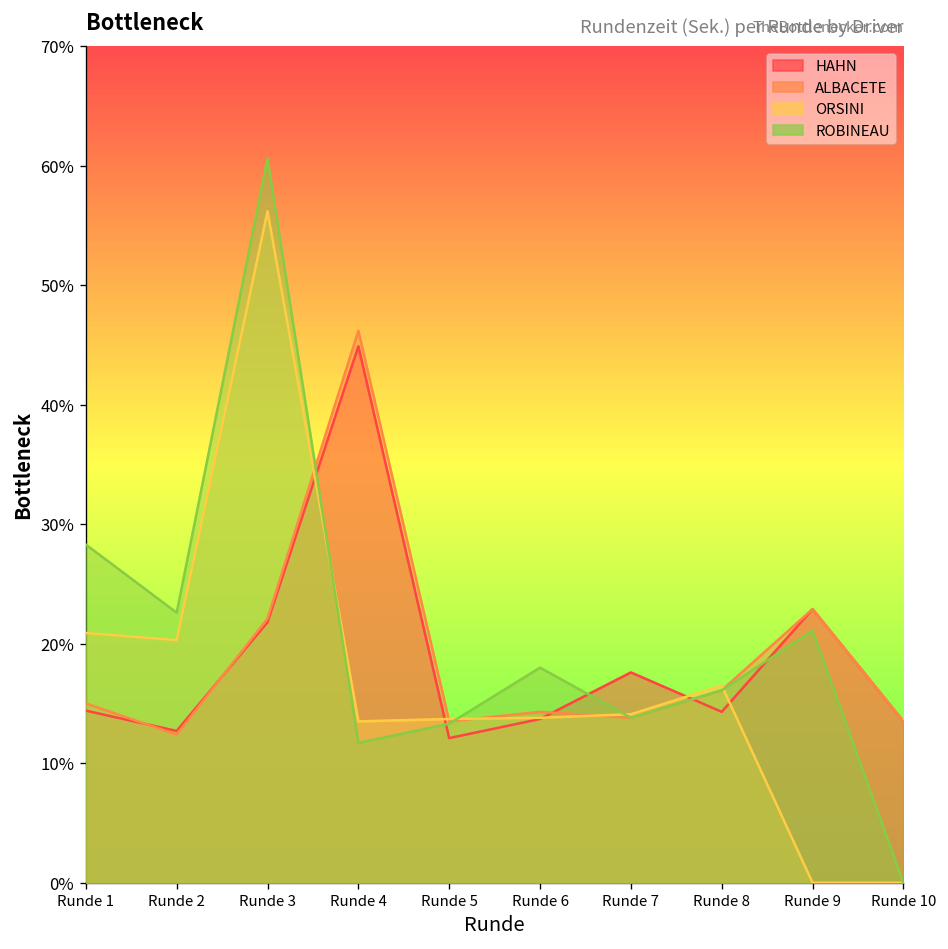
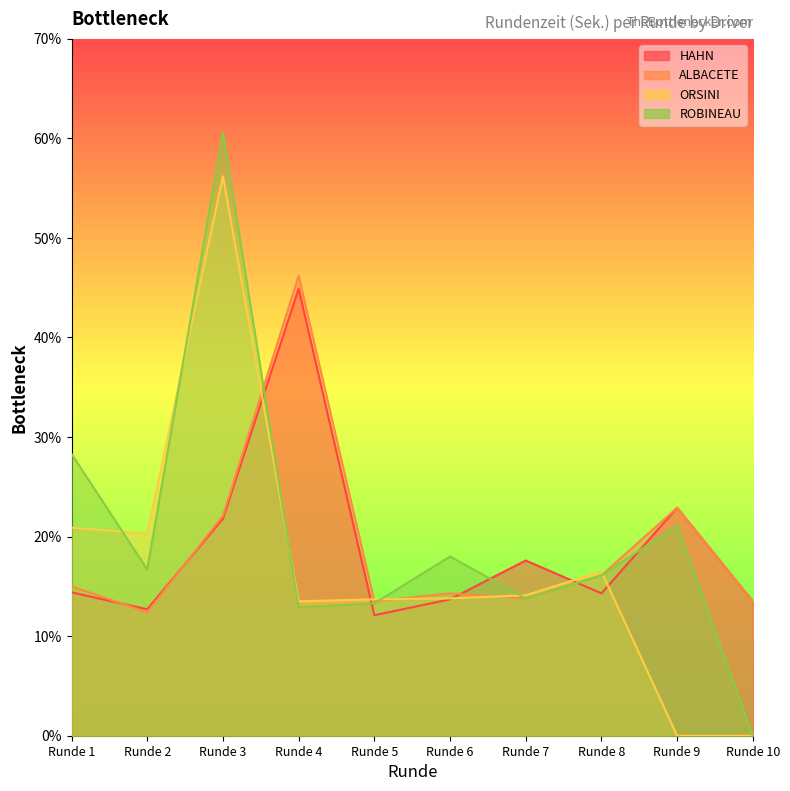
ROBINEAU, Runde 2: 23% -> 17%
ROBINEAU, Runde 4: 12% -> 13%
